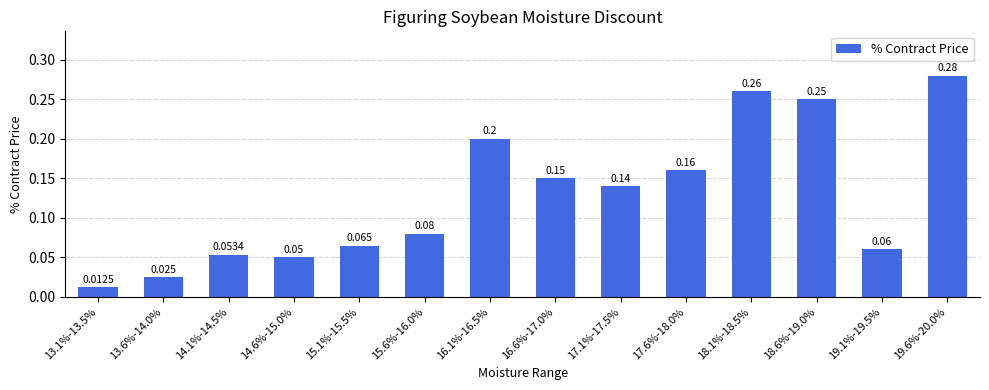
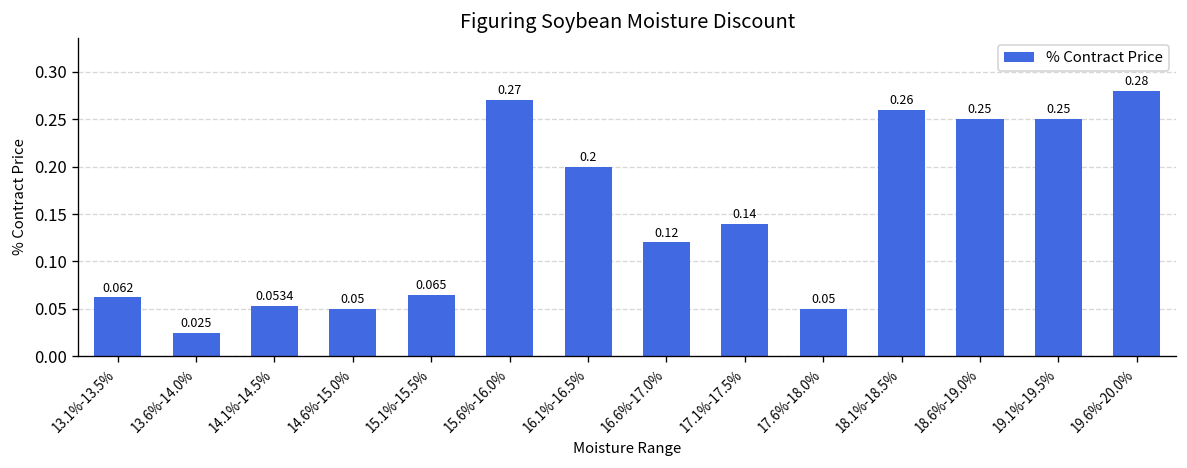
13.1%-13.5%: 0.0125 -> 0.062
15.6%-16.0%: 0.08 -> 0.27
16.6%-17.0%: 0.15 -> 0.12
17.6%-18.0%: 0.16 -> 0.05
19.1%-19.5%: 0.06 -> 0.25
